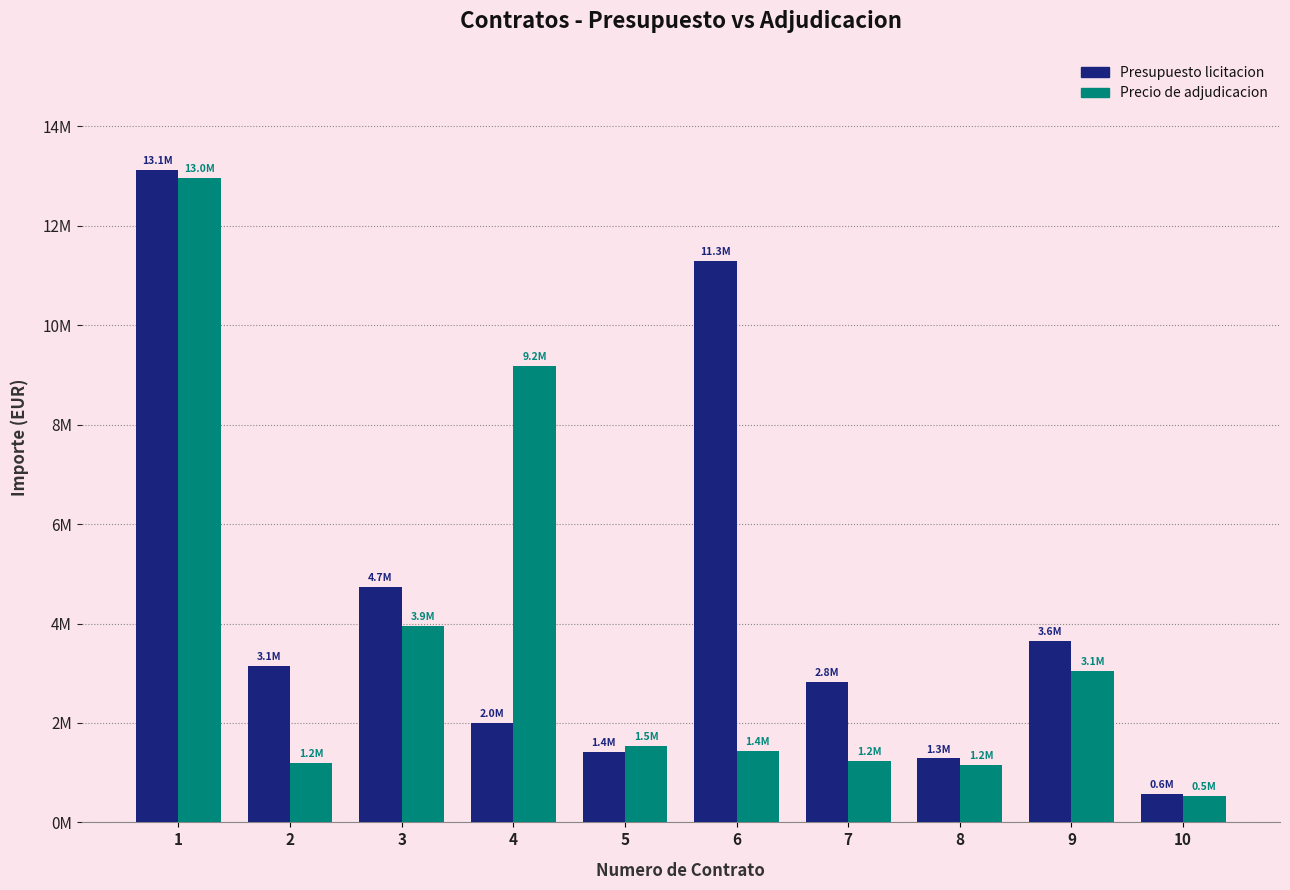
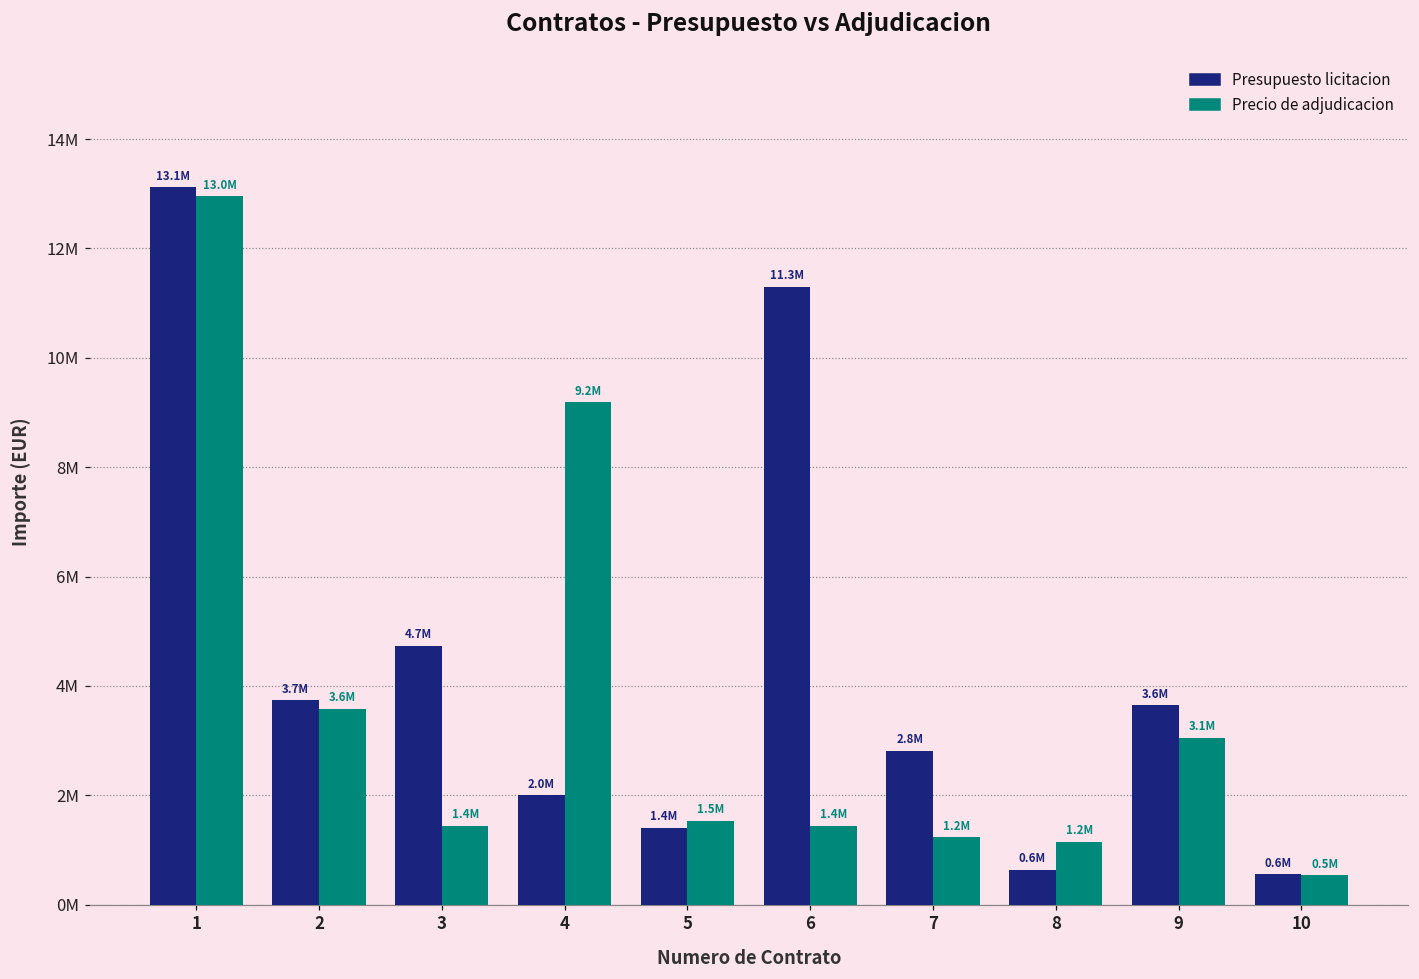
Presupuesto licitacion, 2: 3.1M -> 3.7M
Precio de adjudicacion, 2: 1.2M -> 3.6M
Precio de adjudicacion, 3: 3.9M -> 1.4M
Presupuesto licitacion, 8: 1.3M -> 0.6M
